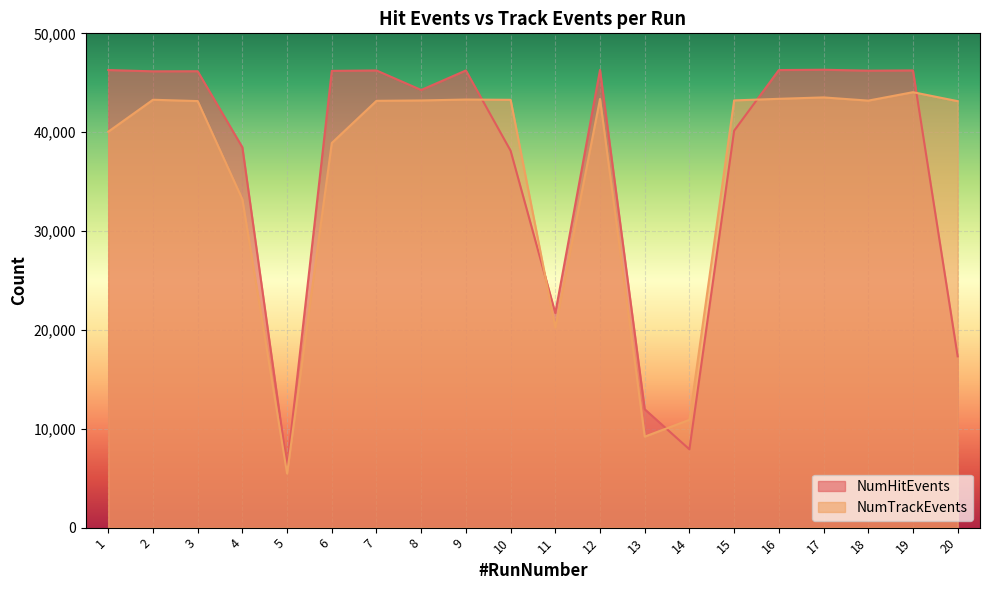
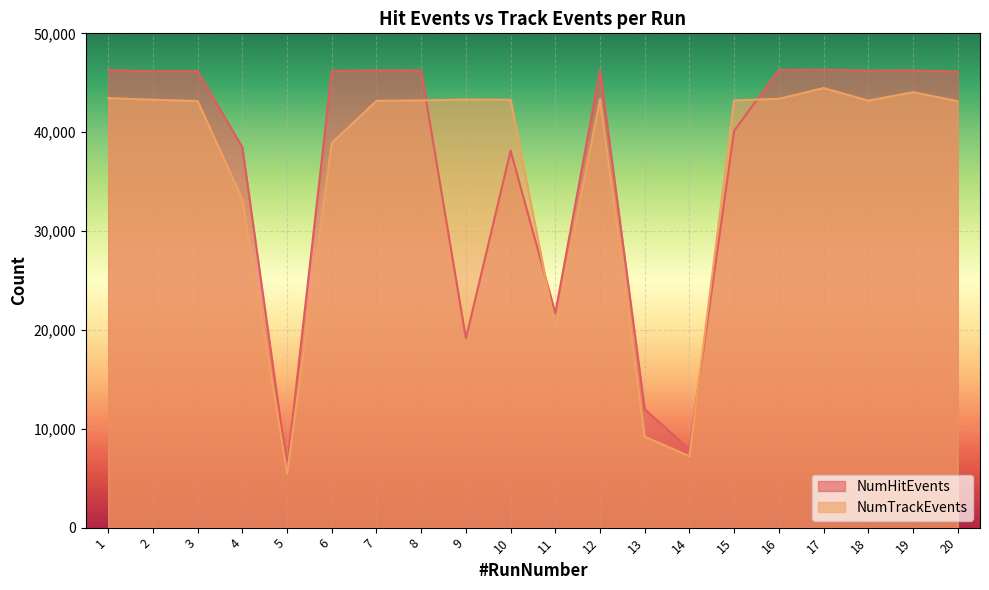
NumTrackEvents, 1: 40,000 -> 43,000
NumHitEvents, 8: 44,000 -> 46,000
NumHitEvents, 9: 46,000 -> 19,000
NumTrackEvents, 14: 11,000 -> 7,000
NumTrackEvents, 17: 43,500 -> 44,500
NumHitEvents, 20: 17,000 -> 46,000
